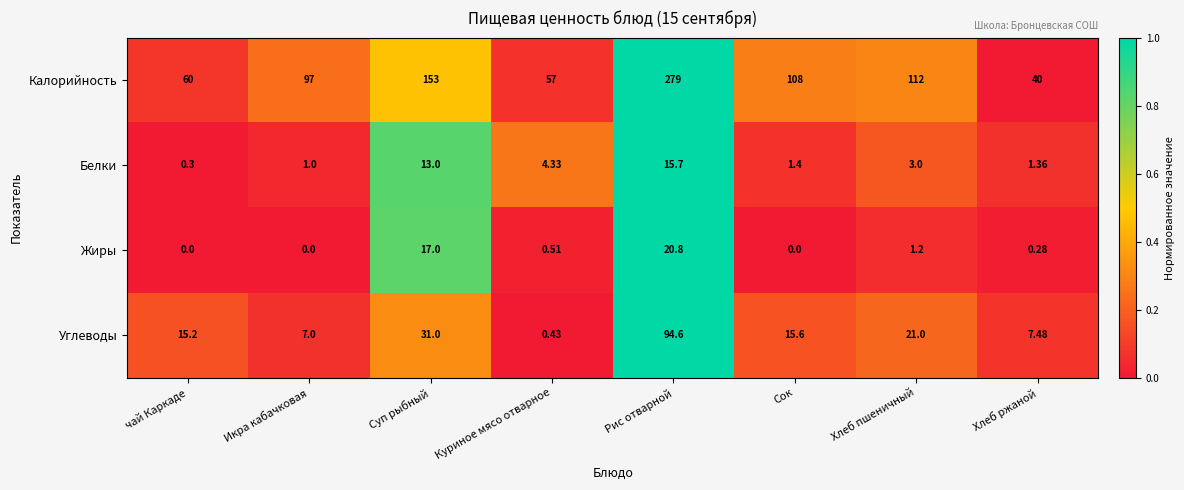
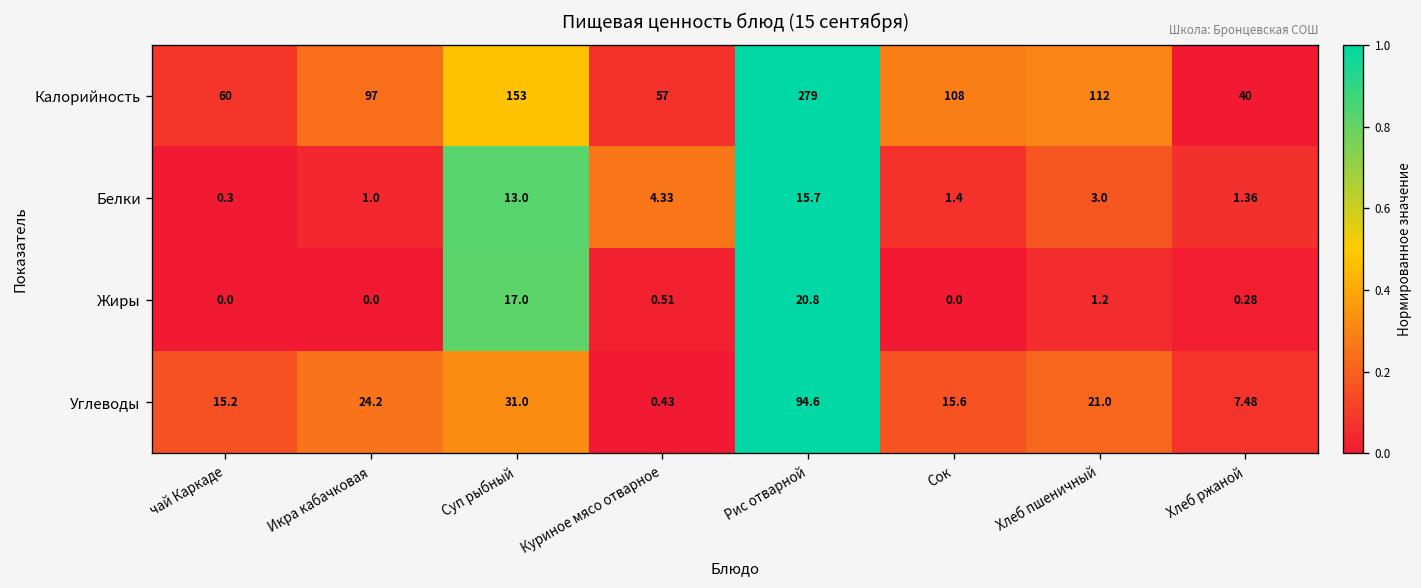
Углеводы, Икра кабачковая: 7.0 -> 24.2
